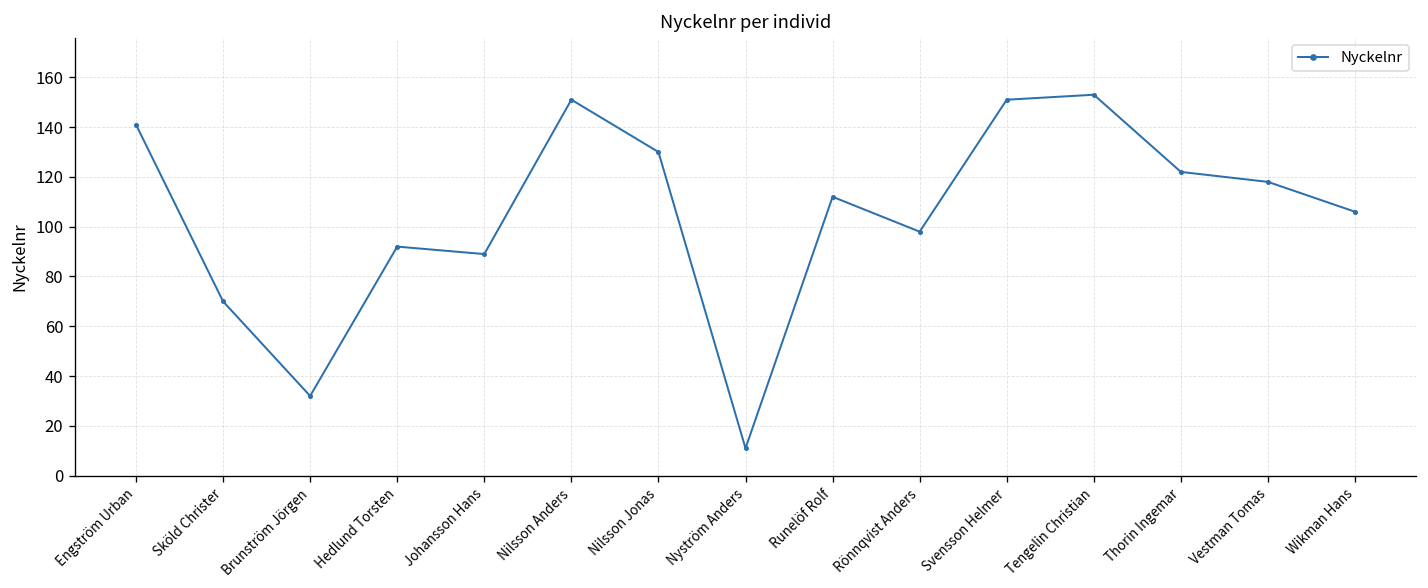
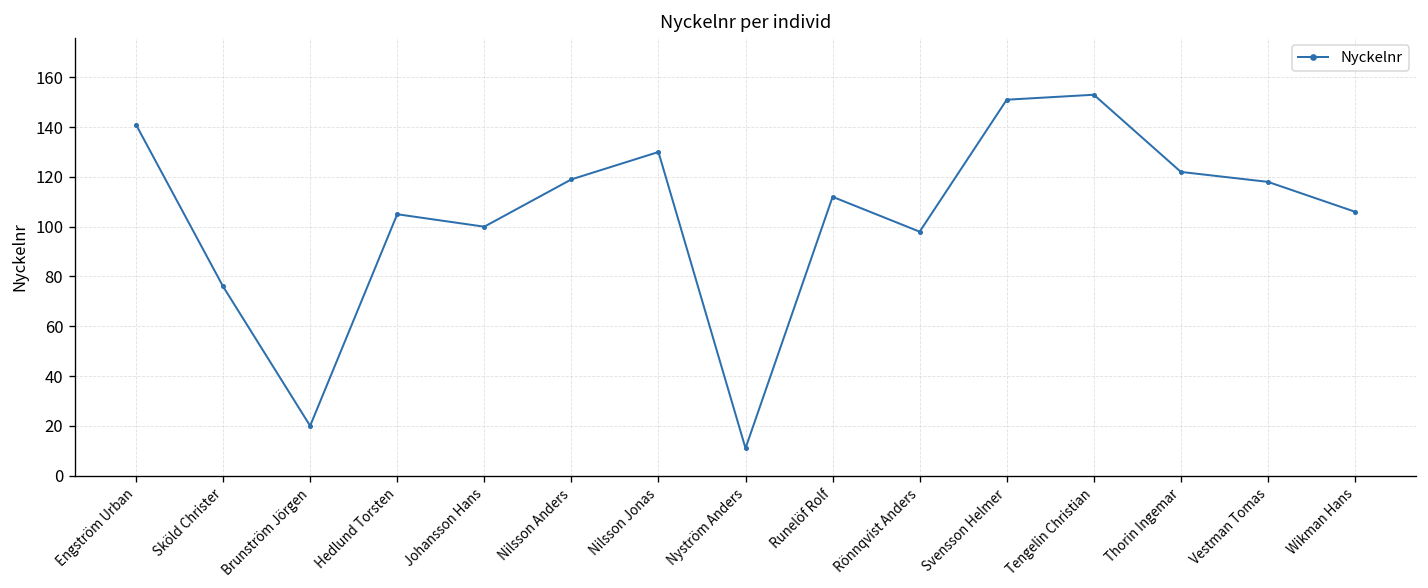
Sköld Christer: 70 -> 76
Brunström Jörgen: 32 -> 20
Hedlund Torsten: 92 -> 105
Johansson Hans: 89 -> 100
Nilsson Anders: 151 -> 119
